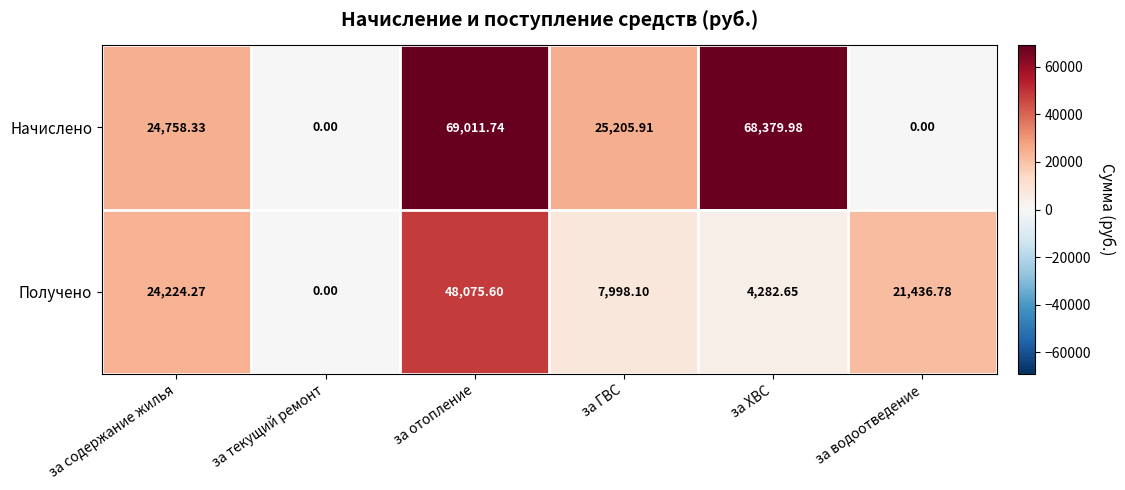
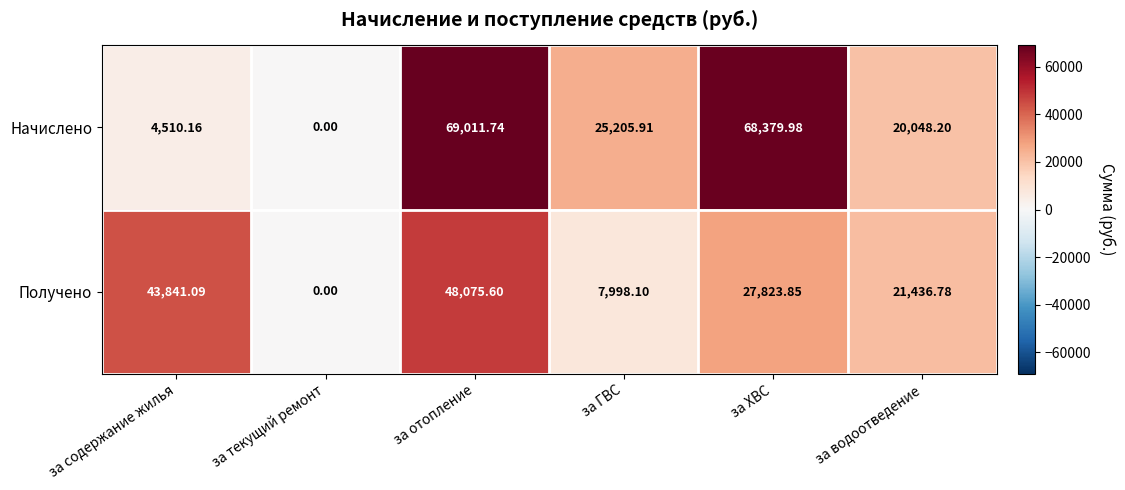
Начислено, за содержание жилья: 24,758.33 -> 4,510.16
Начислено, за водоотведение: 0.00 -> 20,048.20
Получено, за содержание жилья: 24,224.27 -> 43,841.09
Получено, за ХВС: 4,282.65 -> 27,823.85
